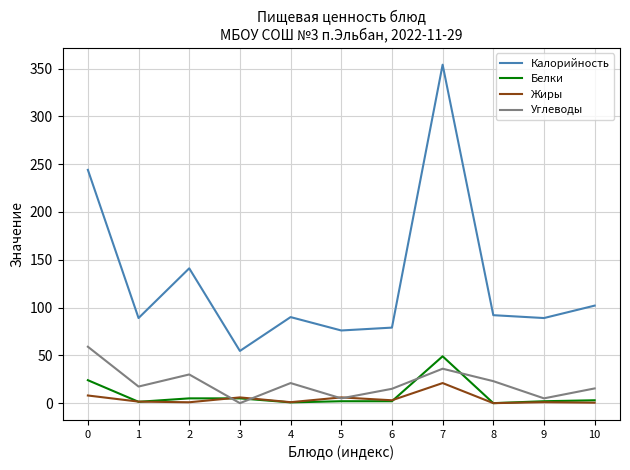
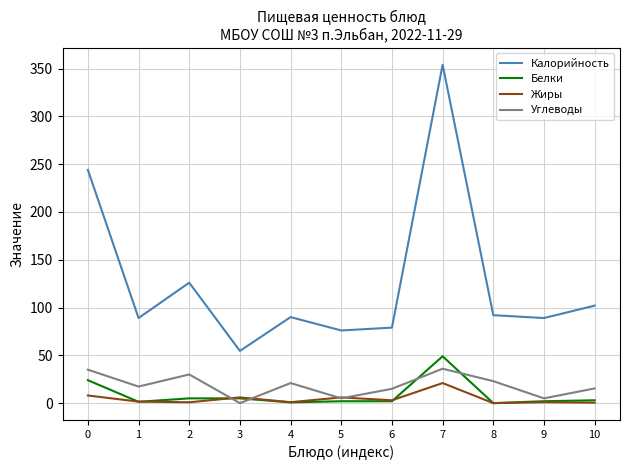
Углеводы, 0: 60 -> 40
Калорийность, 2: 140 -> 130
